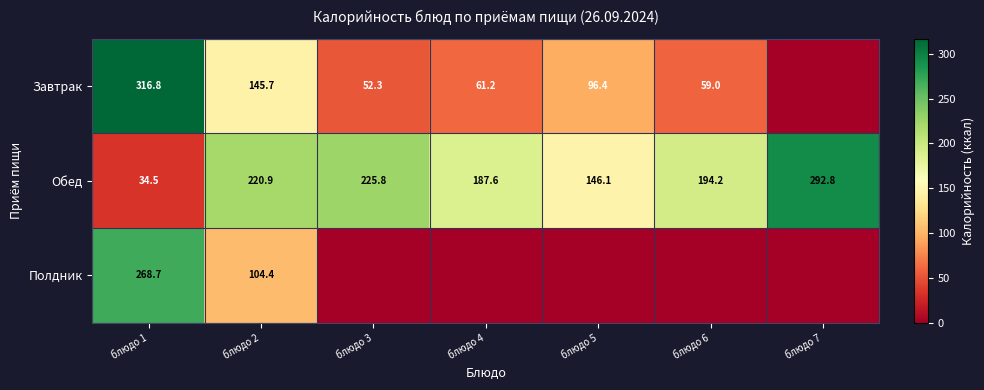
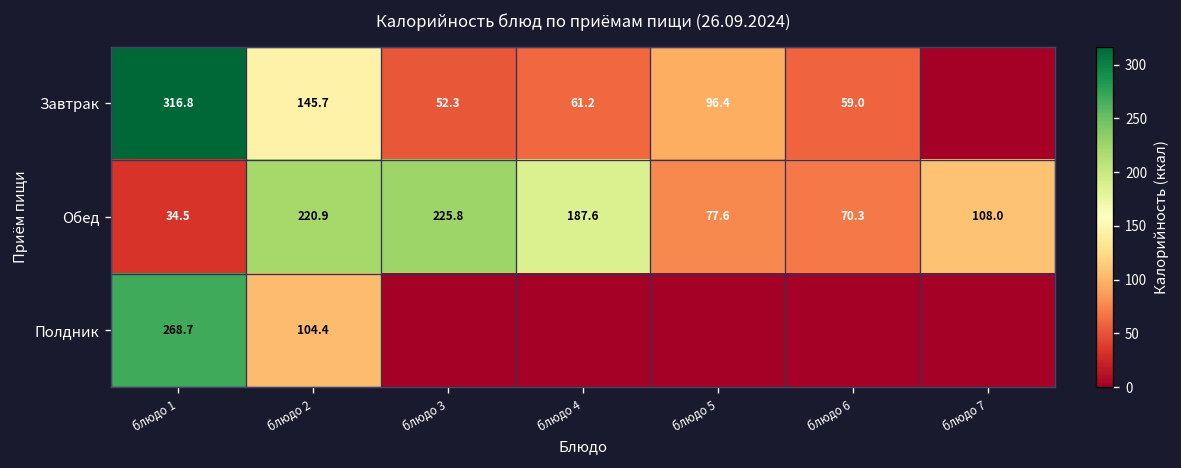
Обед, блюдо 5: 146.1 -> 77.6
Обед, блюдо 6: 194.2 -> 70.3
Обед, блюдо 7: 292.8 -> 108.0
